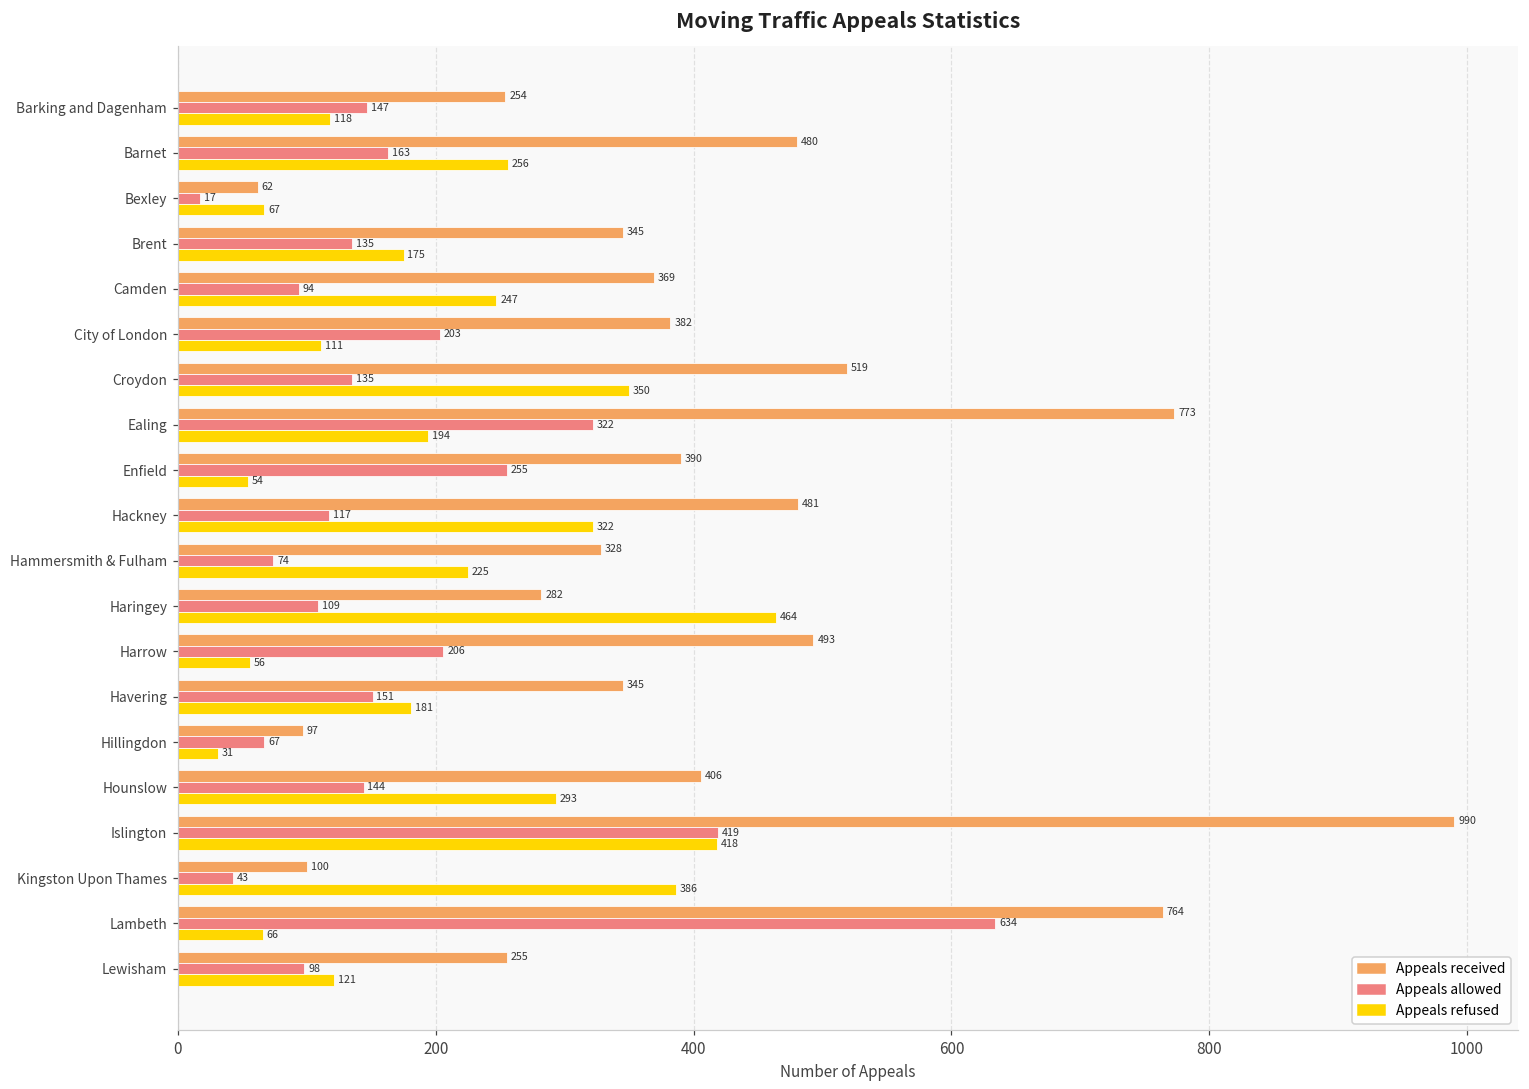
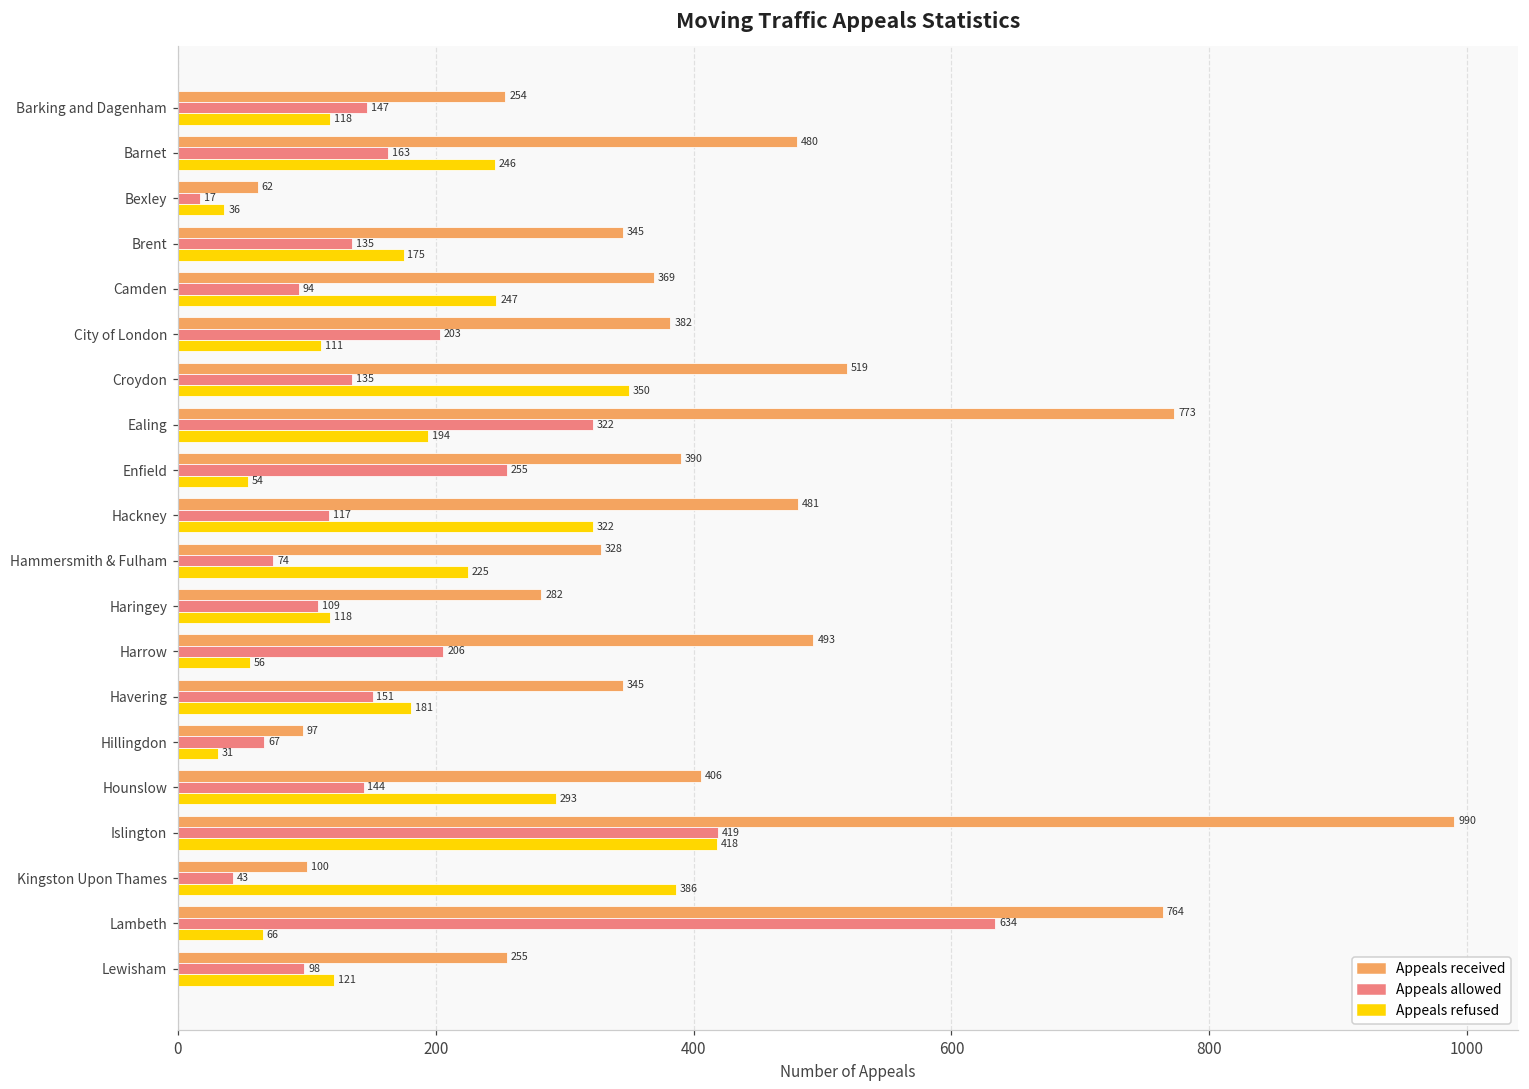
Appeals refused, Barnet: 256 -> 246
Appeals refused, Bexley: 67 -> 36
Appeals refused, Haringey: 464 -> 118
